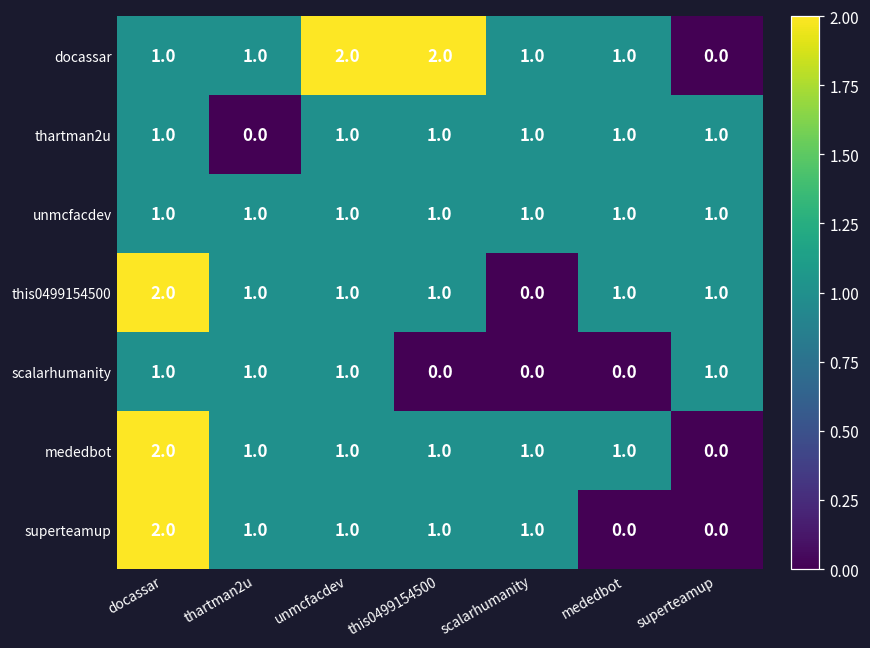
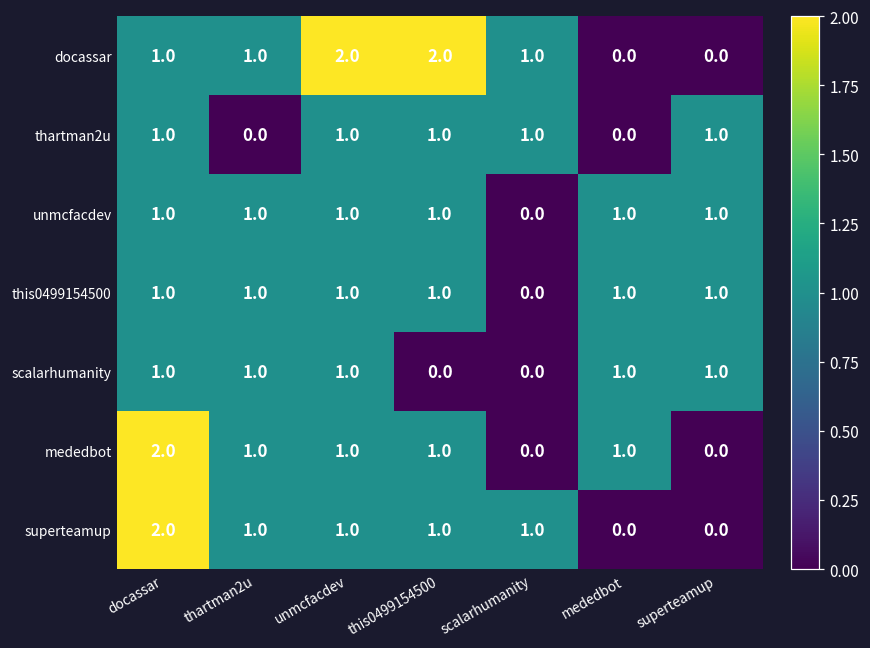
docassar, mededbot: 1.0 -> 0.0
thartman2u, mededbot: 1.0 -> 0.0
unmcfacdev, scalarhumanity: 1.0 -> 0.0
this0499154500, docassar: 2.0 -> 1.0
scalarhumanity, mededbot: 0.0 -> 1.0
mededbot, scalarhumanity: 1.0 -> 0.0
